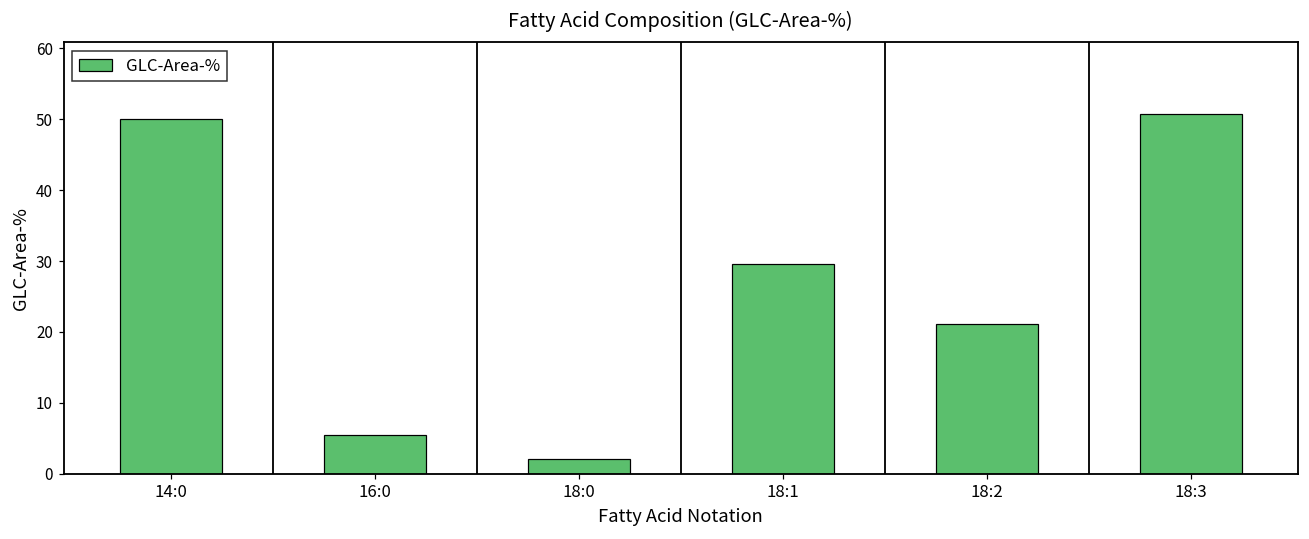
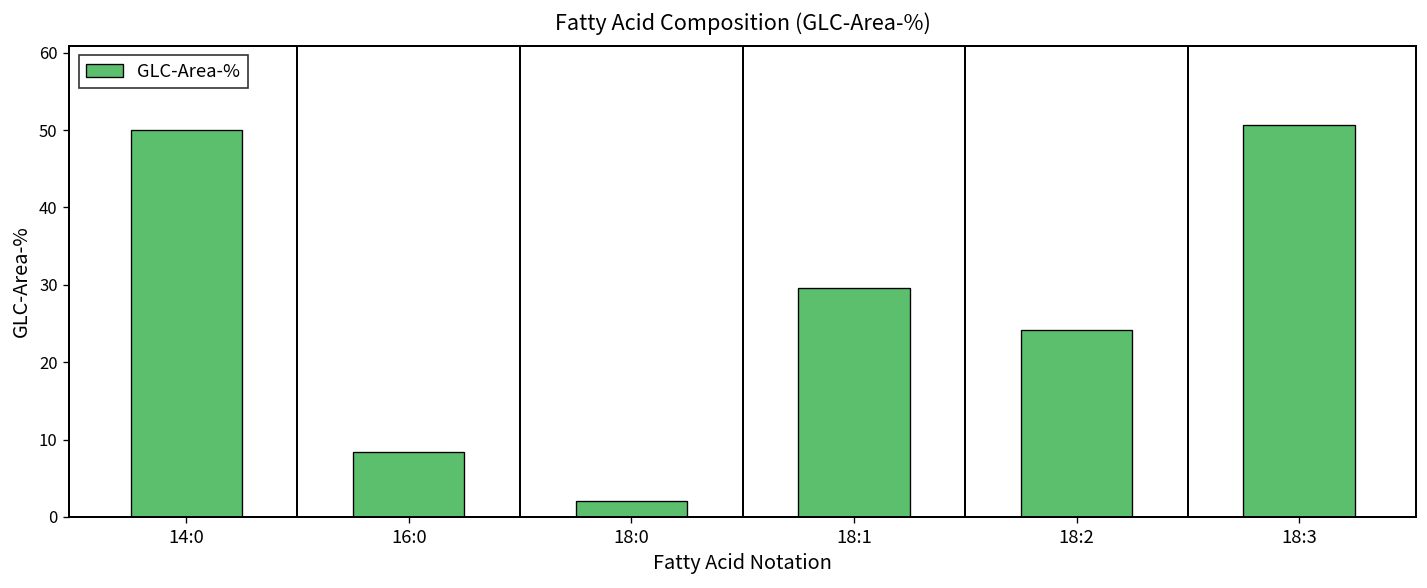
16:0: 5 -> 8
18:2: 21 -> 24
